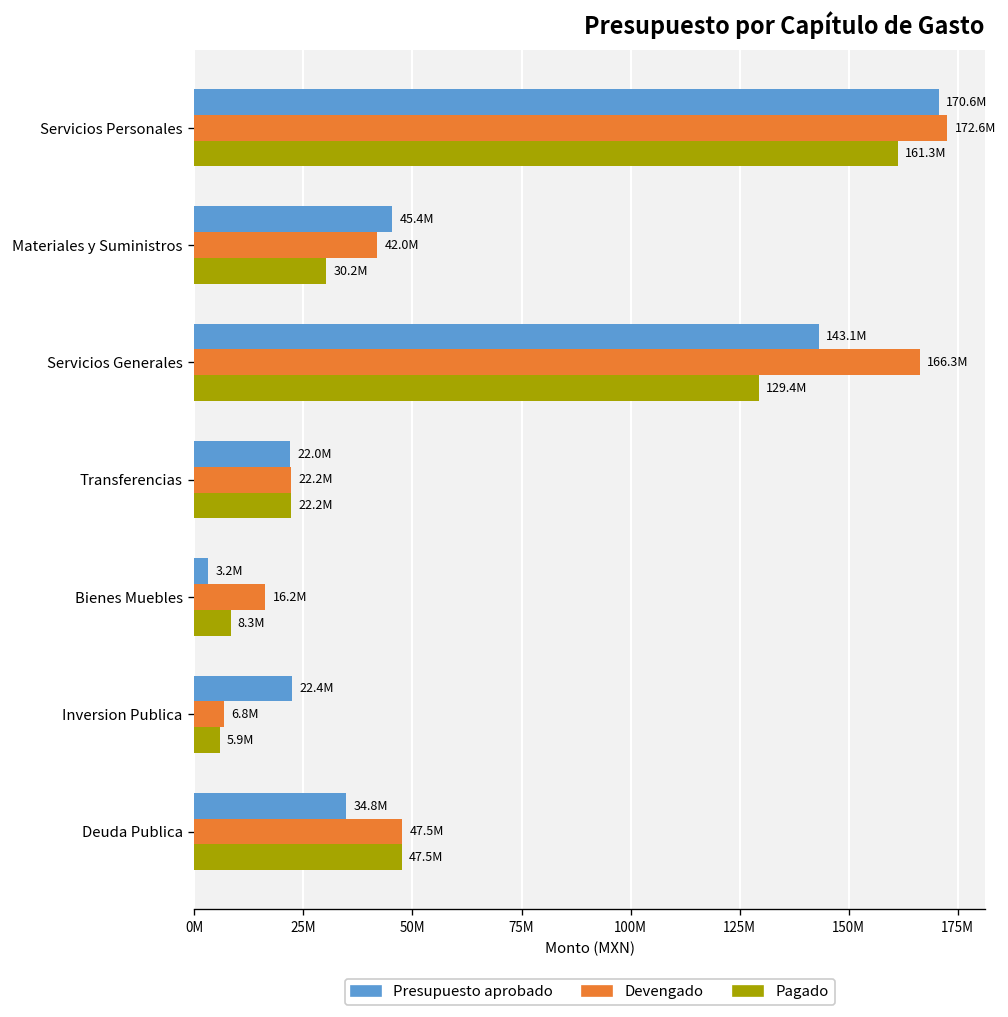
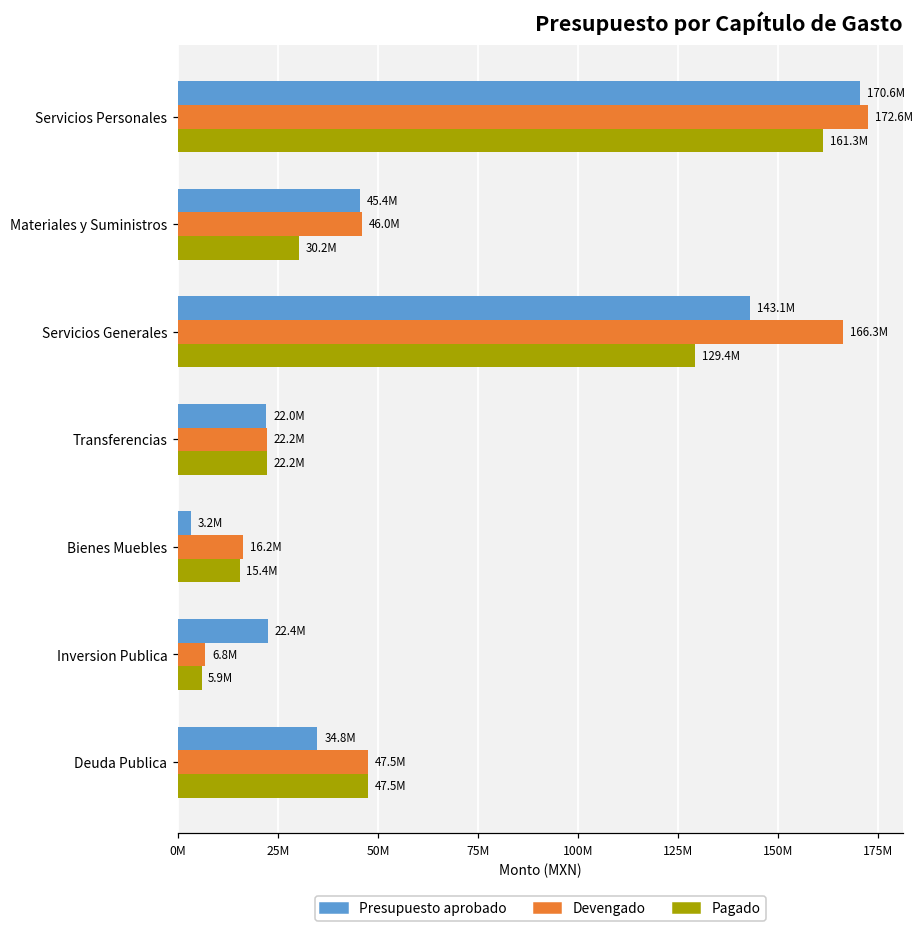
Devengado, Materiales y Suministros: 42.0M -> 46.0M
Pagado, Bienes Muebles: 8.3M -> 15.4M
